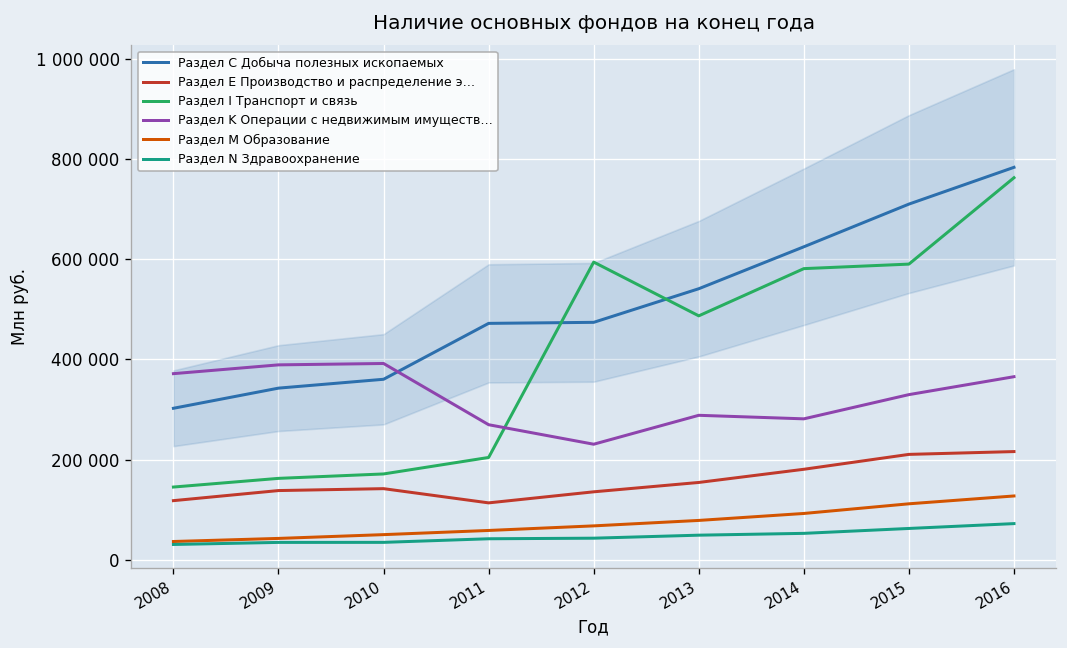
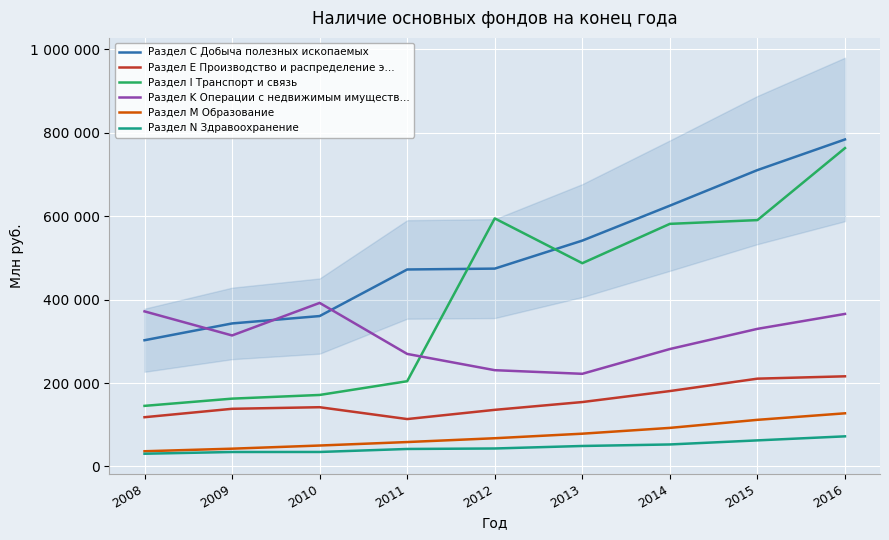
Раздел K Операции с недвижимым имуществ…, 2009: 390000 -> 310000
Раздел K Операции с недвижимым имуществ…, 2013: 290000 -> 220000
